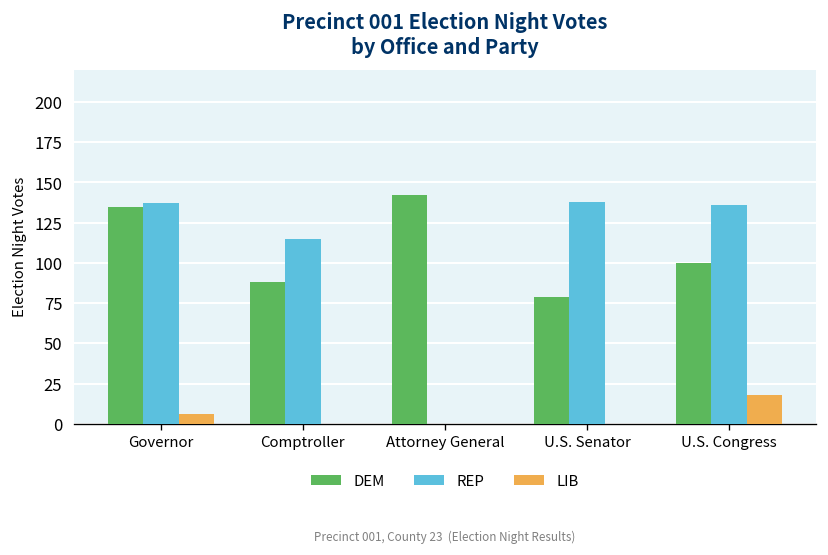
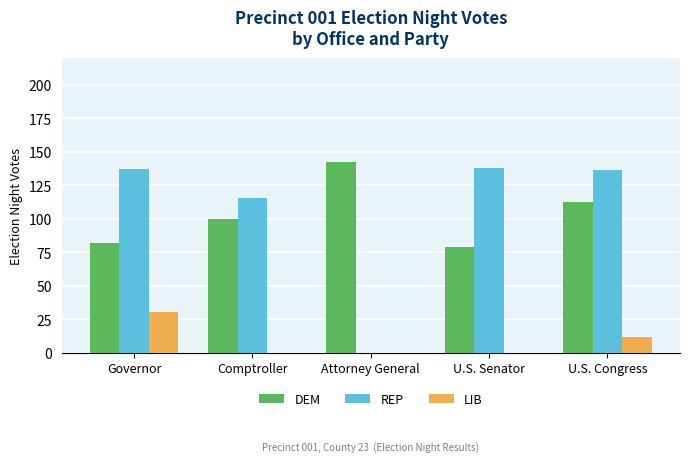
DEM, Governor: 135 -> 82
LIB, Governor: 6 -> 30
DEM, Comptroller: 88 -> 100
DEM, U.S. Congress: 100 -> 112
LIB, U.S. Congress: 18 -> 12
